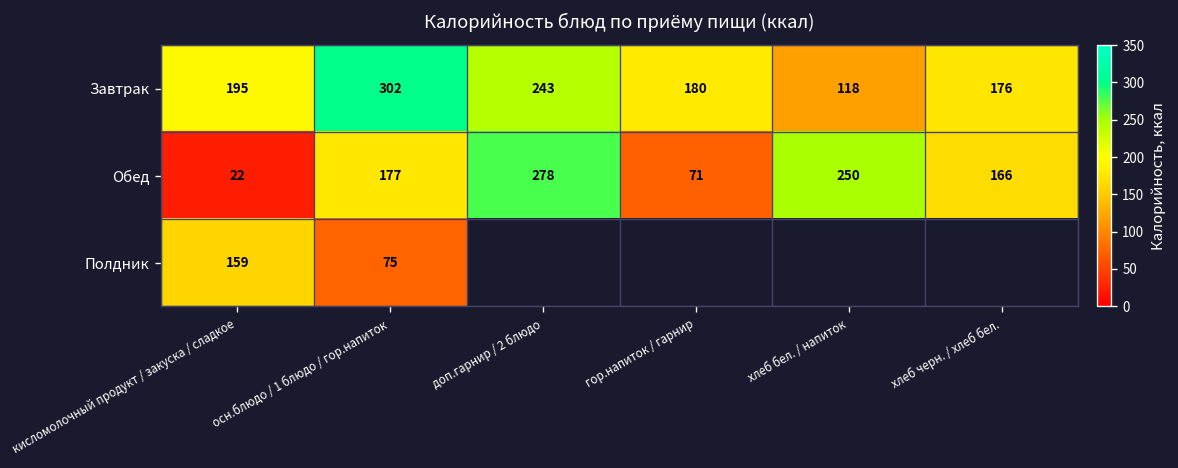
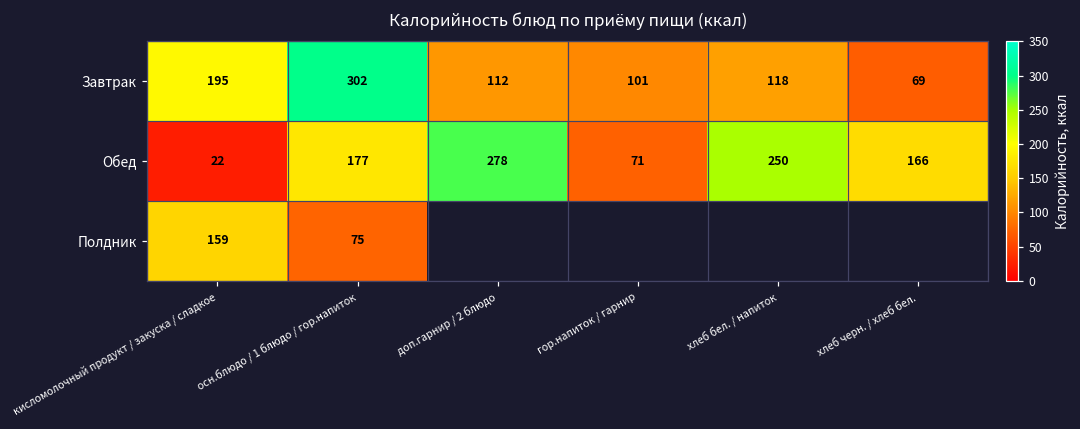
Завтрак, доп.гарнир / 2 блюдо: 243 -> 112
Завтрак, гор.напиток / гарнир: 180 -> 101
Завтрак, хлеб черн. / хлеб бел.: 176 -> 69
